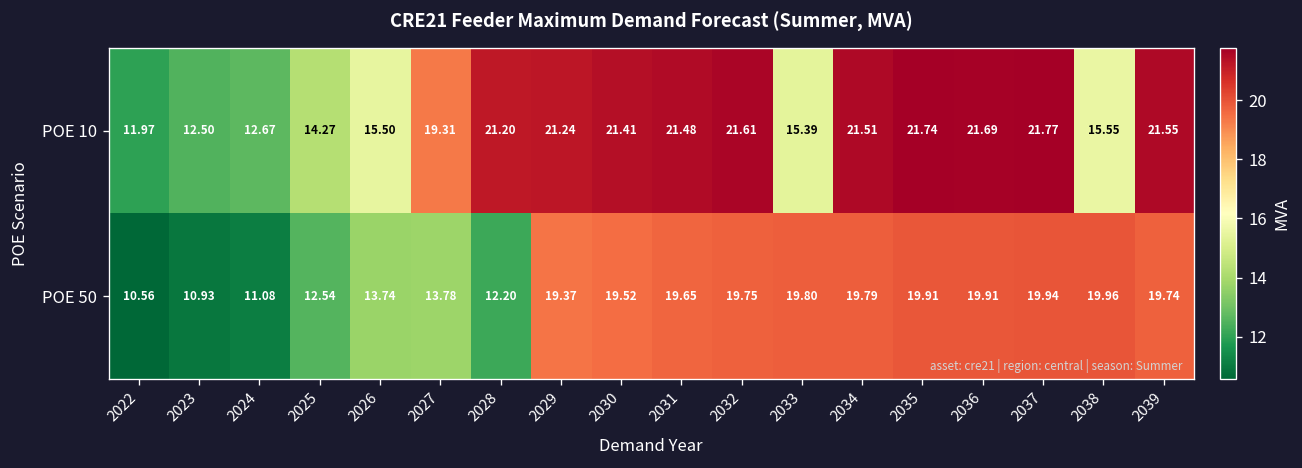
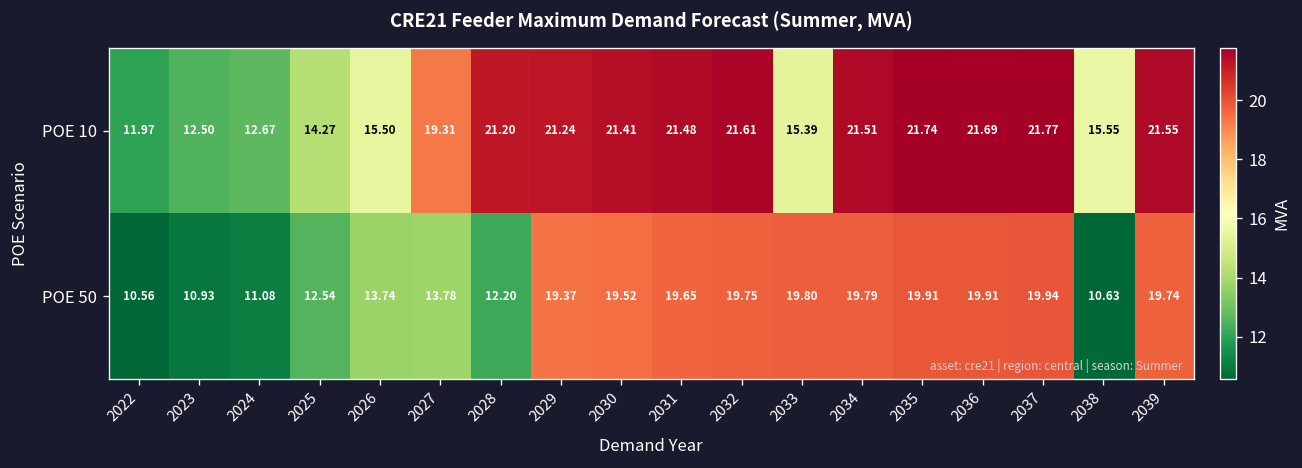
POE 50, 2038: 19.96 -> 10.63
